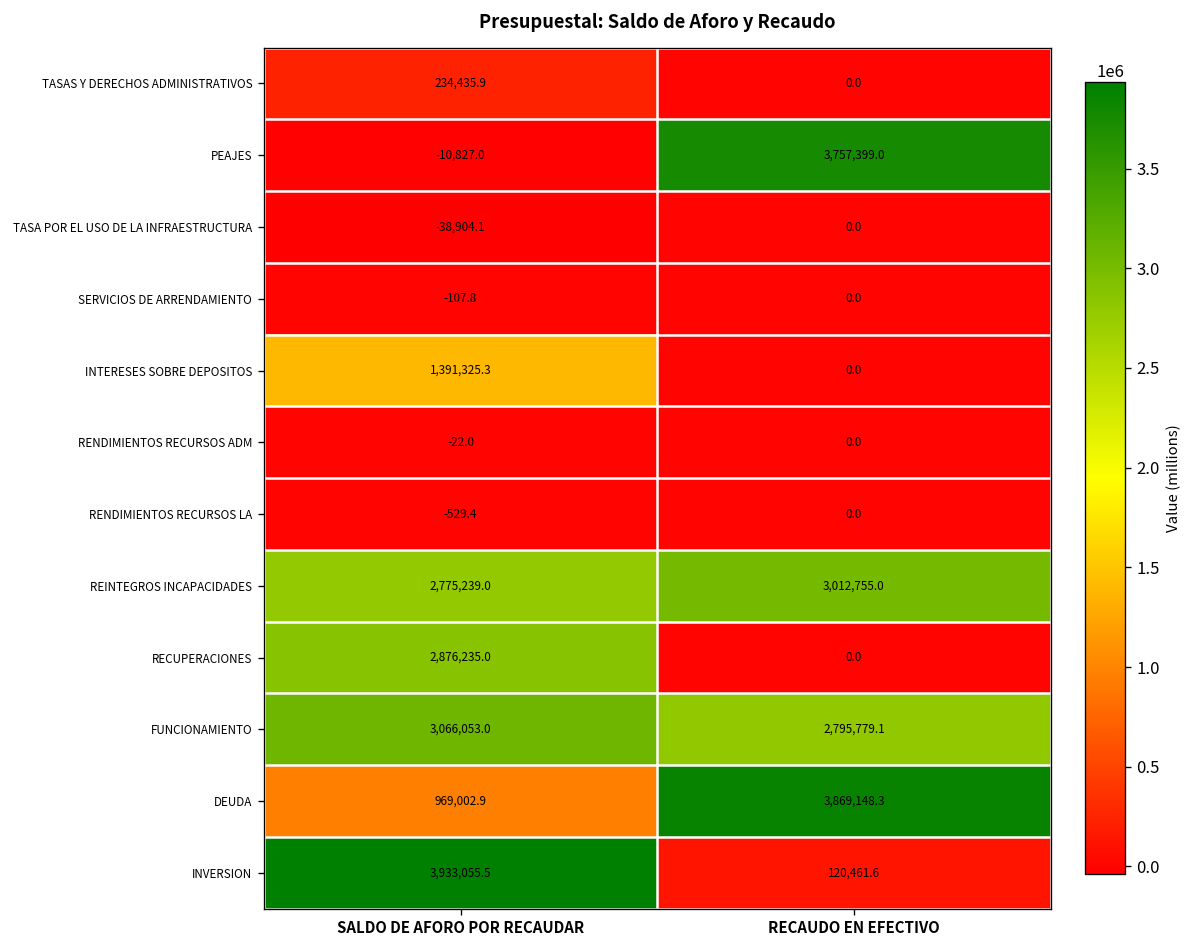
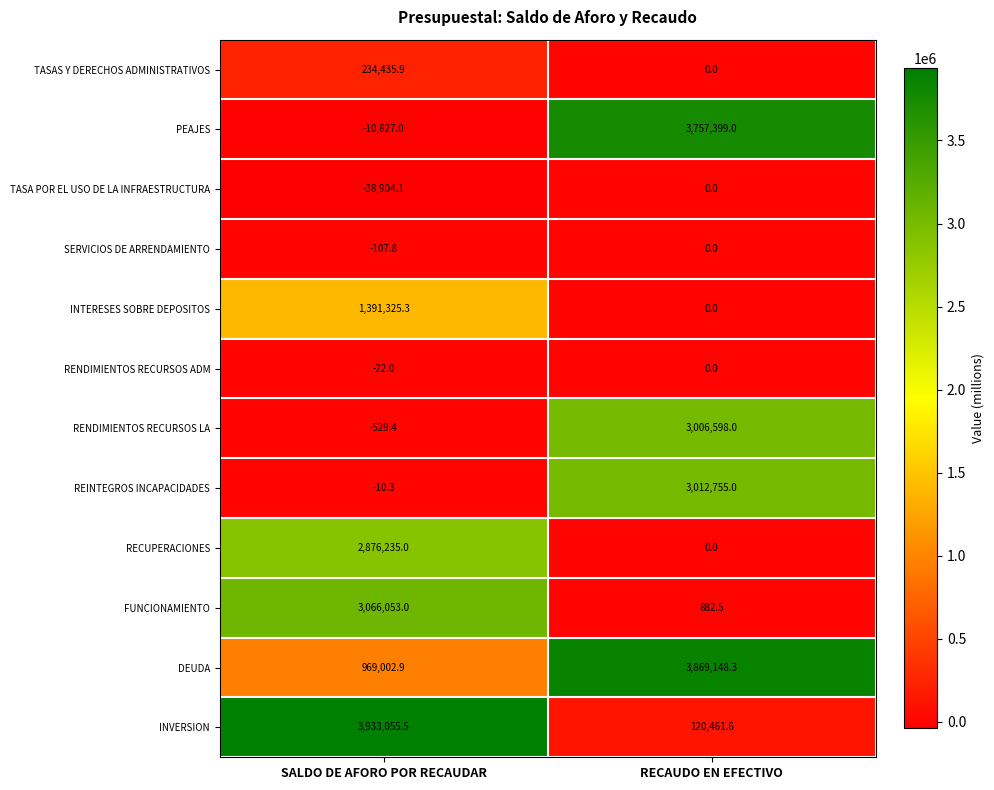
RENDIMIENTOS RECURSOS LA, RECAUDO EN EFECTIVO: 0.0 -> 3,006,598.0
REINTEGROS INCAPACIDADES, SALDO DE AFORO POR RECAUDAR: 2,775,239.0 -> -10.3
FUNCIONAMIENTO, RECAUDO EN EFECTIVO: 2,795,779.1 -> 882.5
